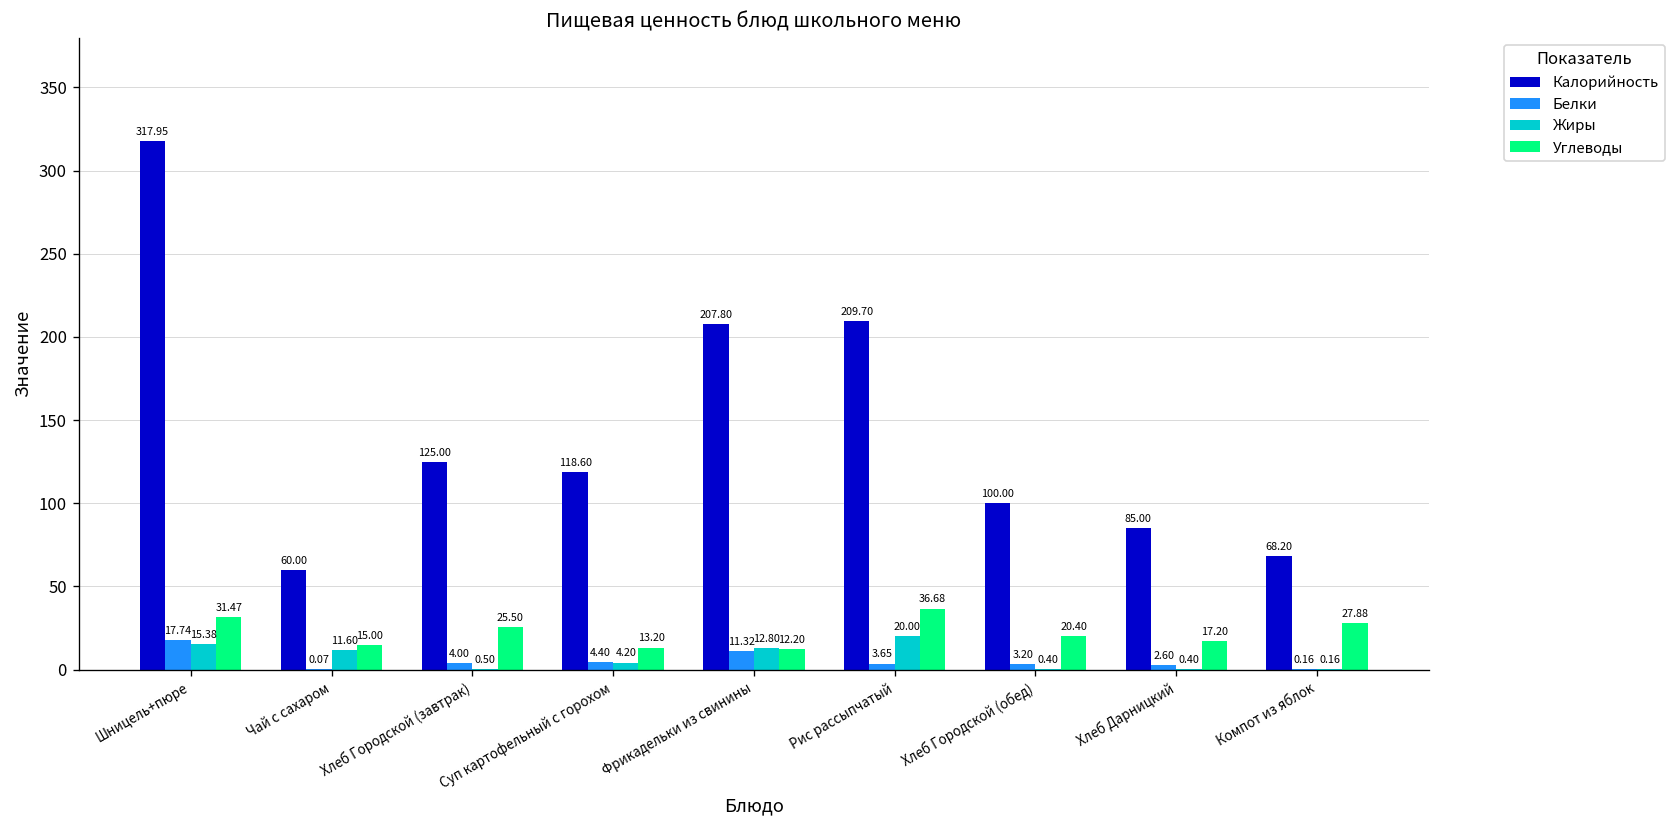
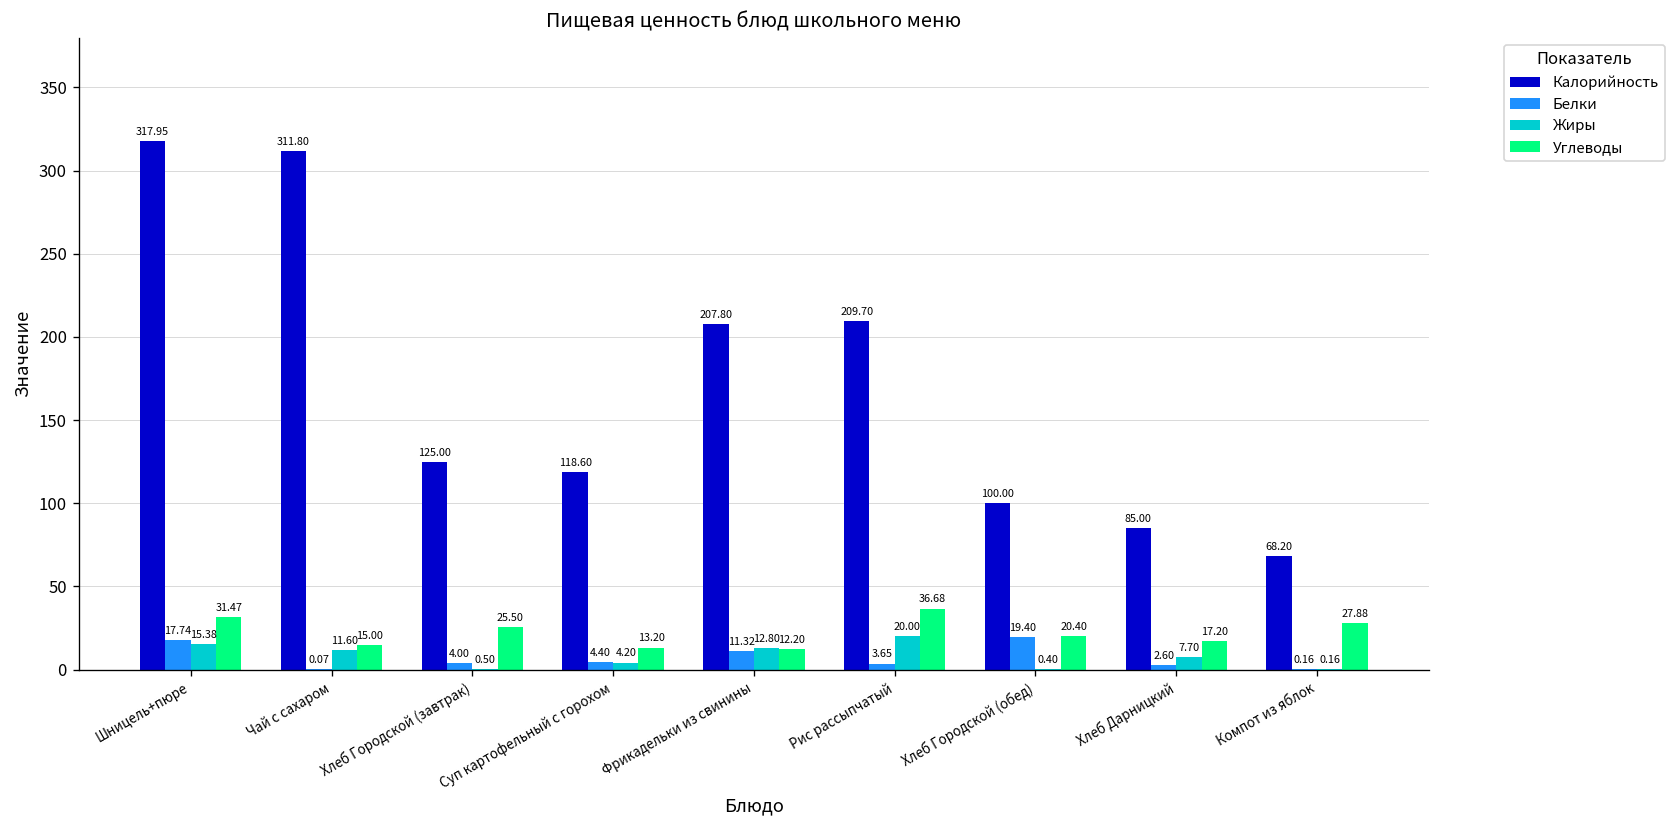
Калорийность, Чай с сахаром: 60.00 -> 311.80
Белки, Хлеб Городской (обед): 3.20 -> 19.40
Жиры, Хлеб Дарницкий: 0.40 -> 7.70
